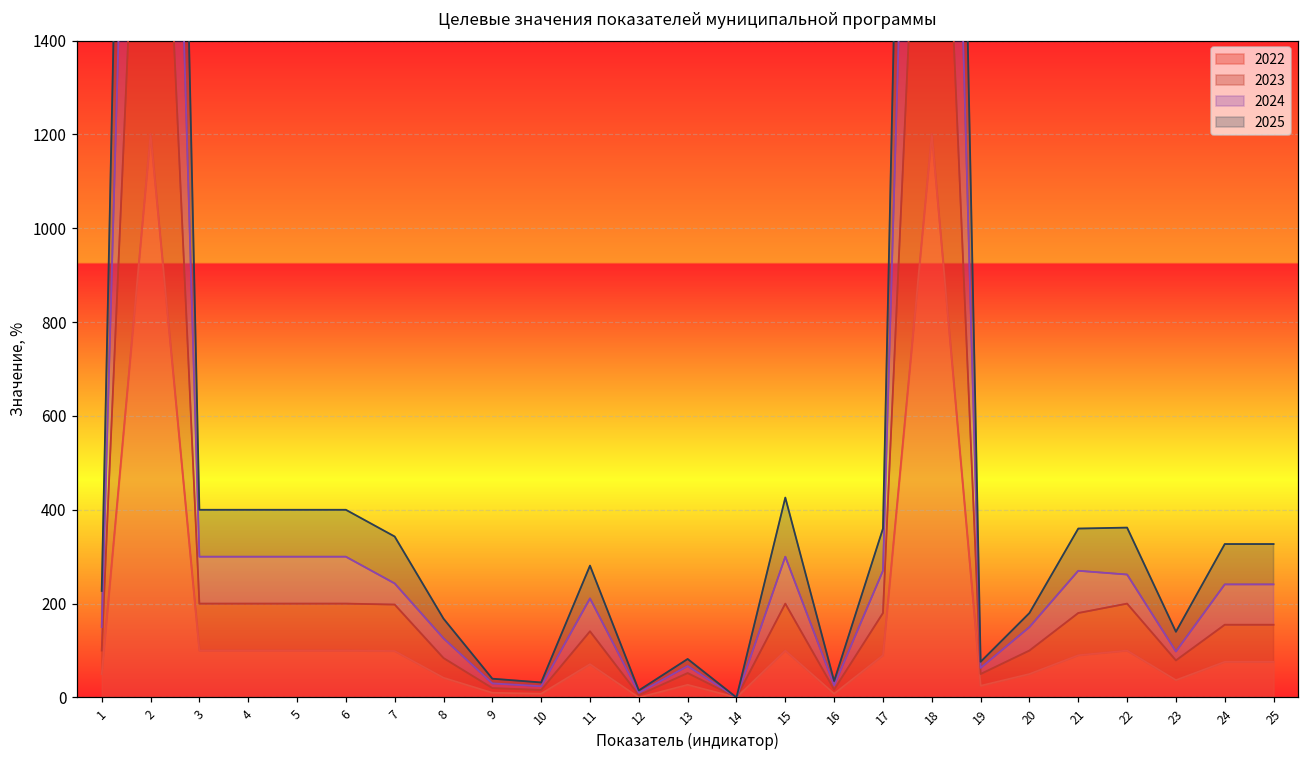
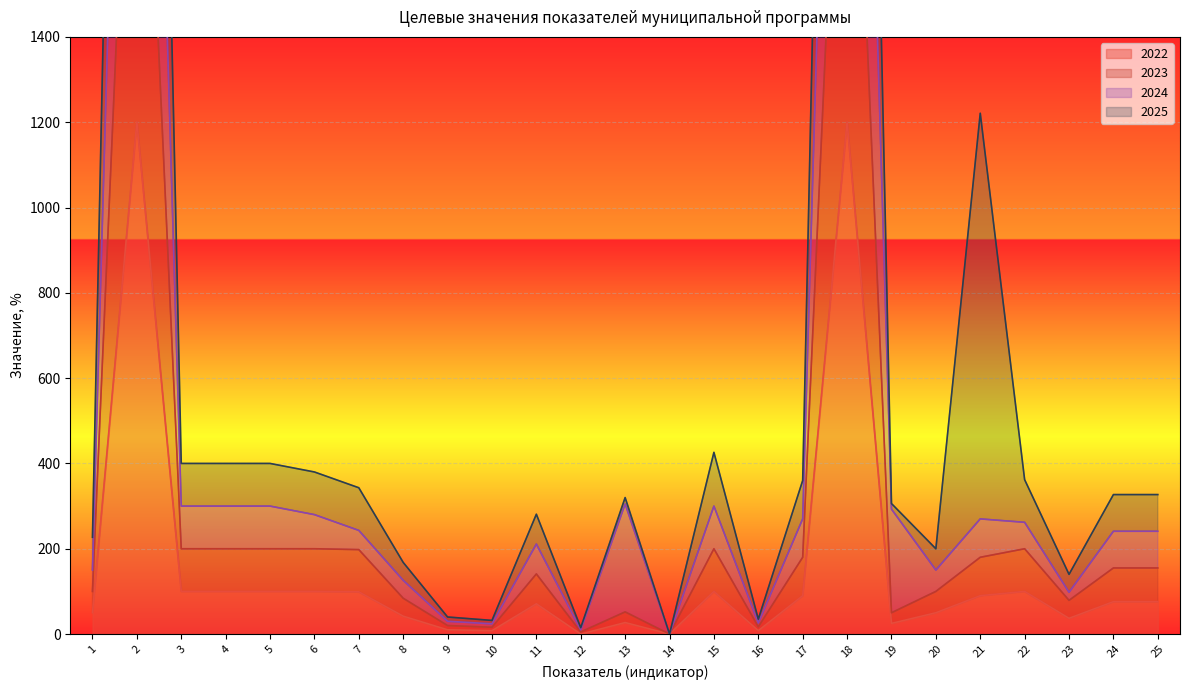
2024, 6: 100 -> 80
2024, 13: 20 -> 250
2024, 19: 10 -> 240
2025, 20: 30 -> 50
2025, 21: 90 -> 950
